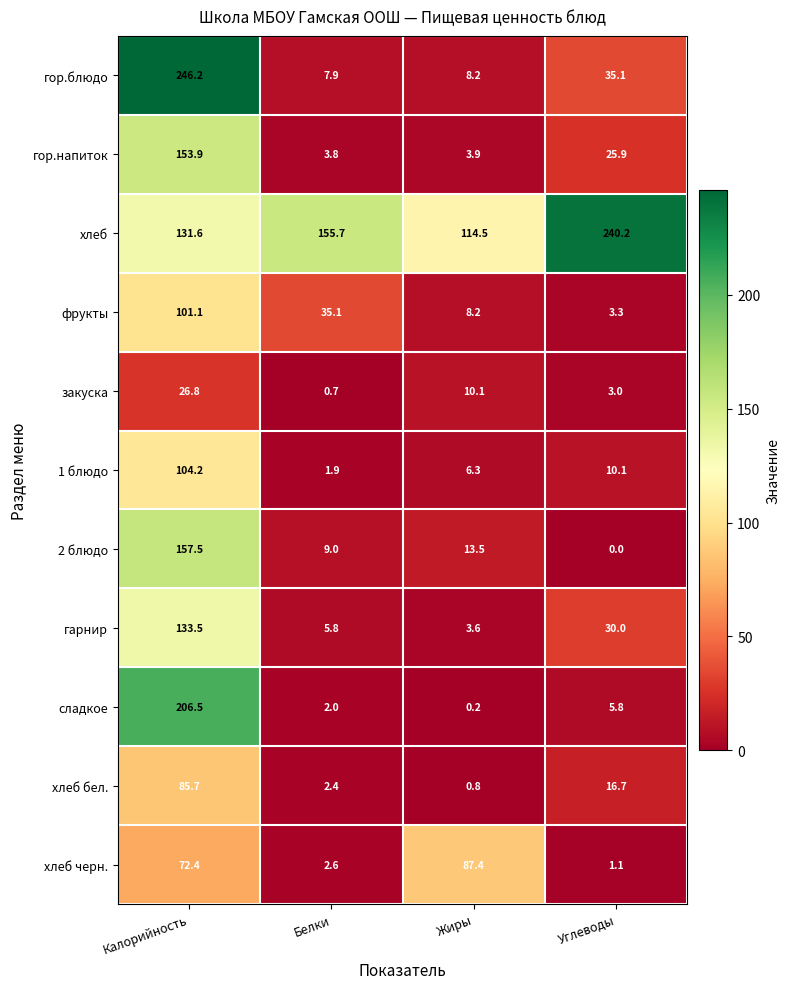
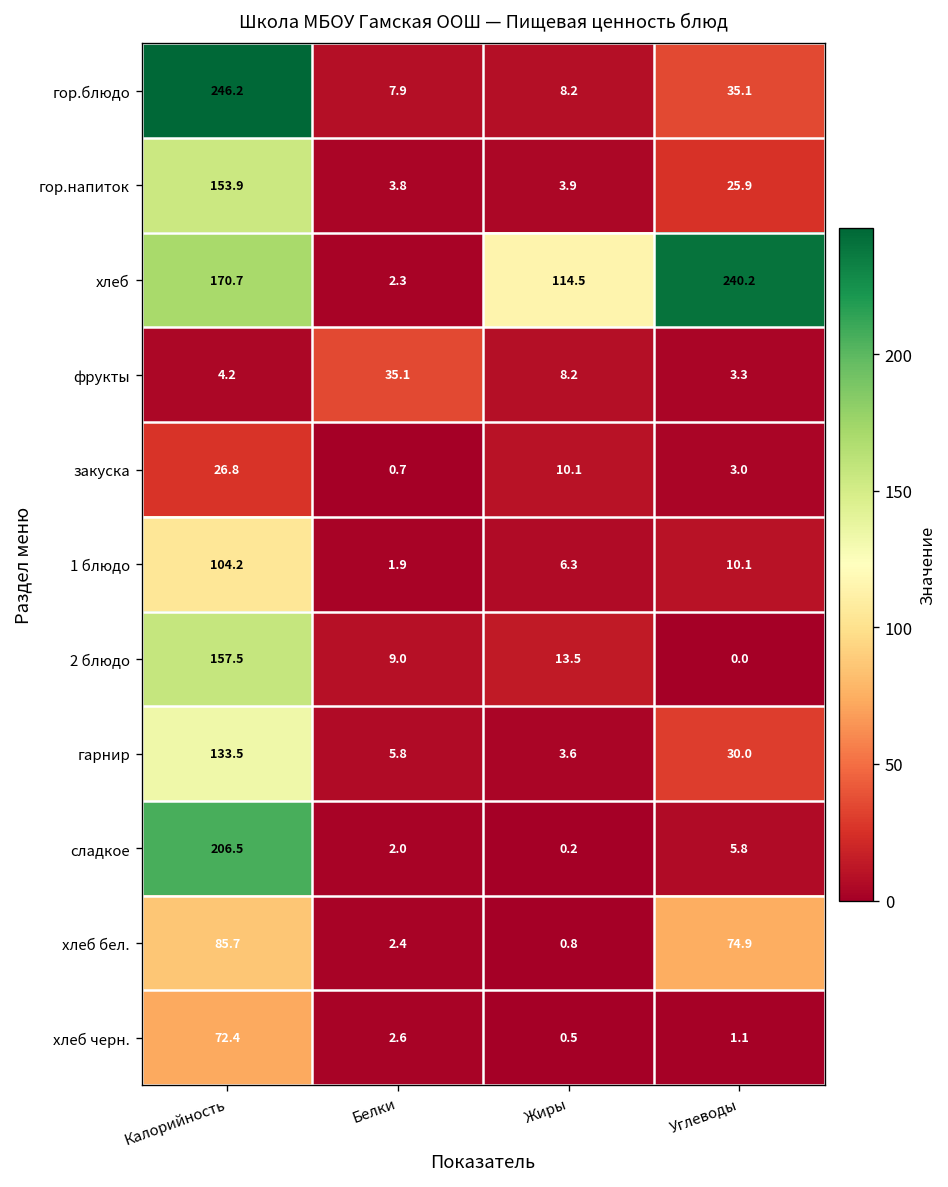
хлеб, Калорийность: 131.6 -> 170.7
хлеб, Белки: 155.7 -> 2.3
фрукты, Калорийность: 101.1 -> 4.2
хлеб бел., Углеводы: 16.7 -> 74.9
хлеб черн., Жиры: 87.4 -> 0.5
